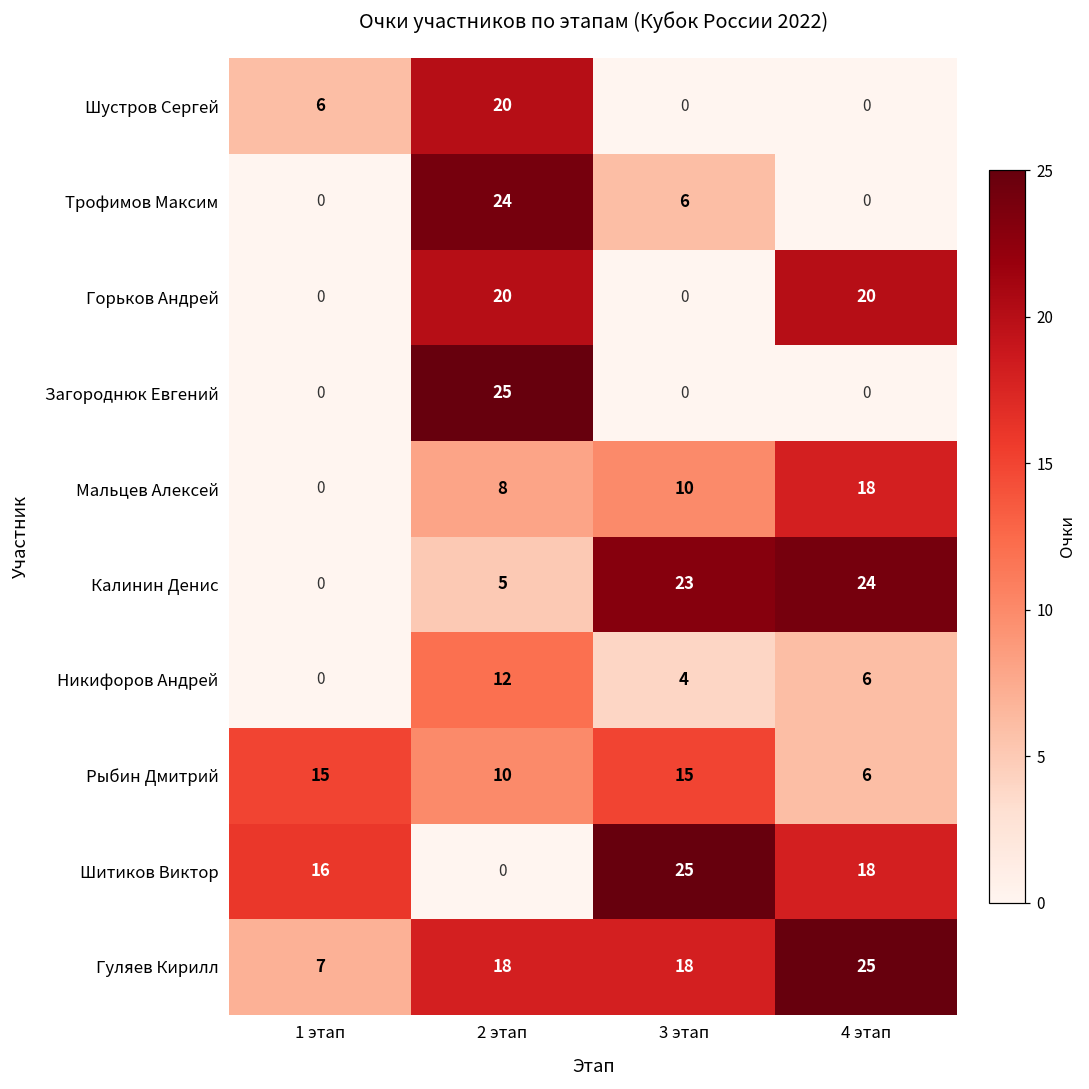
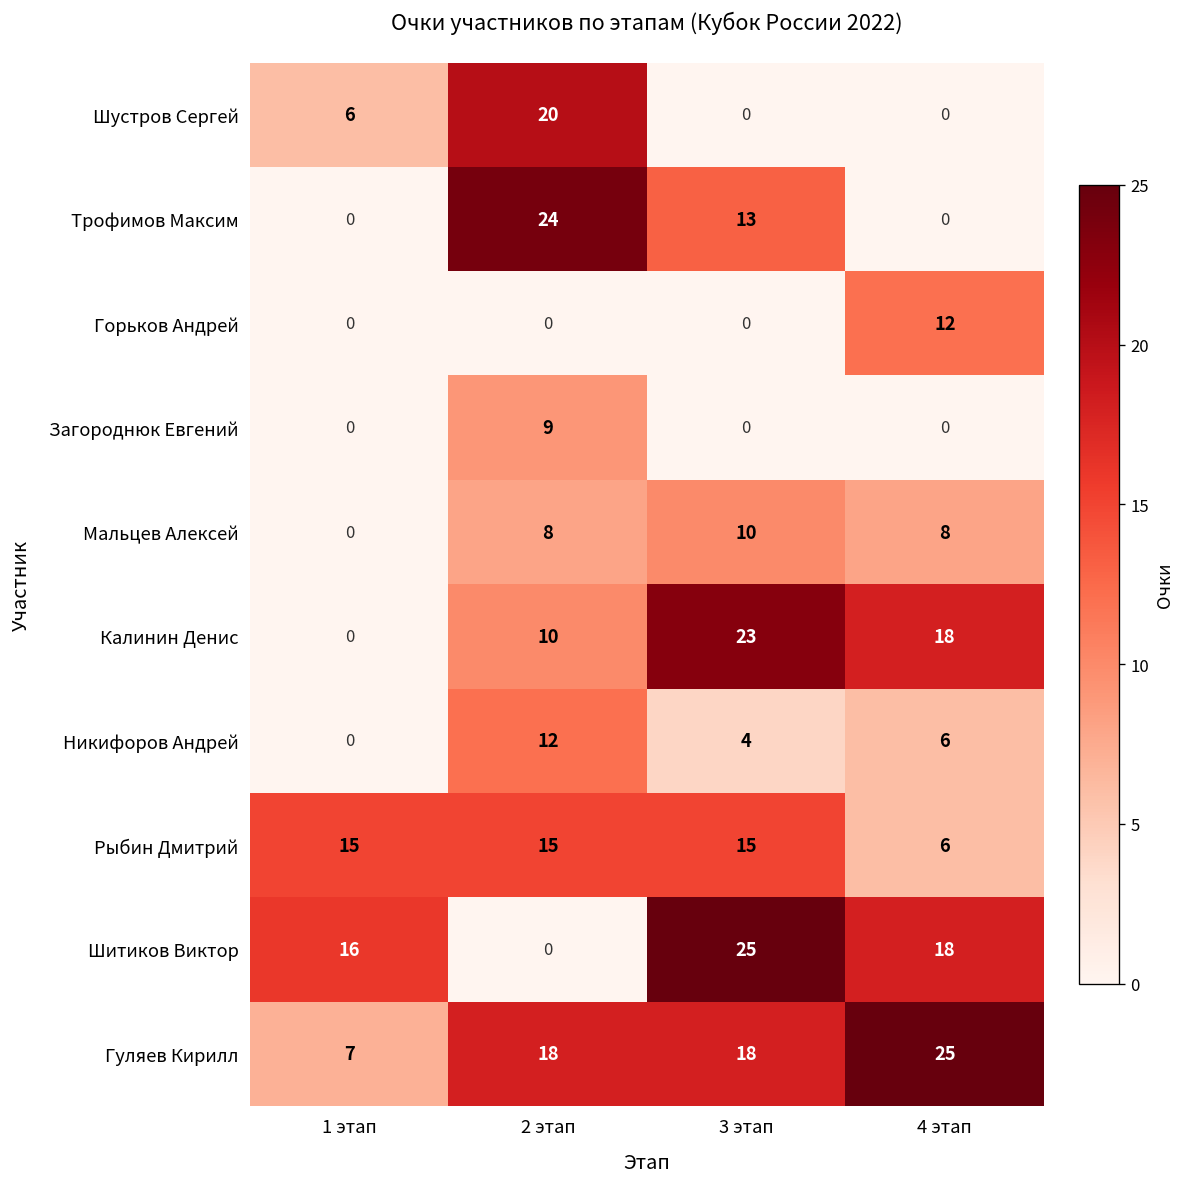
Трофимов Максим, 3 этап: 6 -> 13
Горьков Андрей, 2 этап: 20 -> 0
Горьков Андрей, 4 этап: 20 -> 12
Загороднюк Евгений, 2 этап: 25 -> 9
Мальцев Алексей, 4 этап: 18 -> 8
Калинин Денис, 2 этап: 5 -> 10
Калинин Денис, 4 этап: 24 -> 18
Рыбин Дмитрий, 2 этап: 10 -> 15
